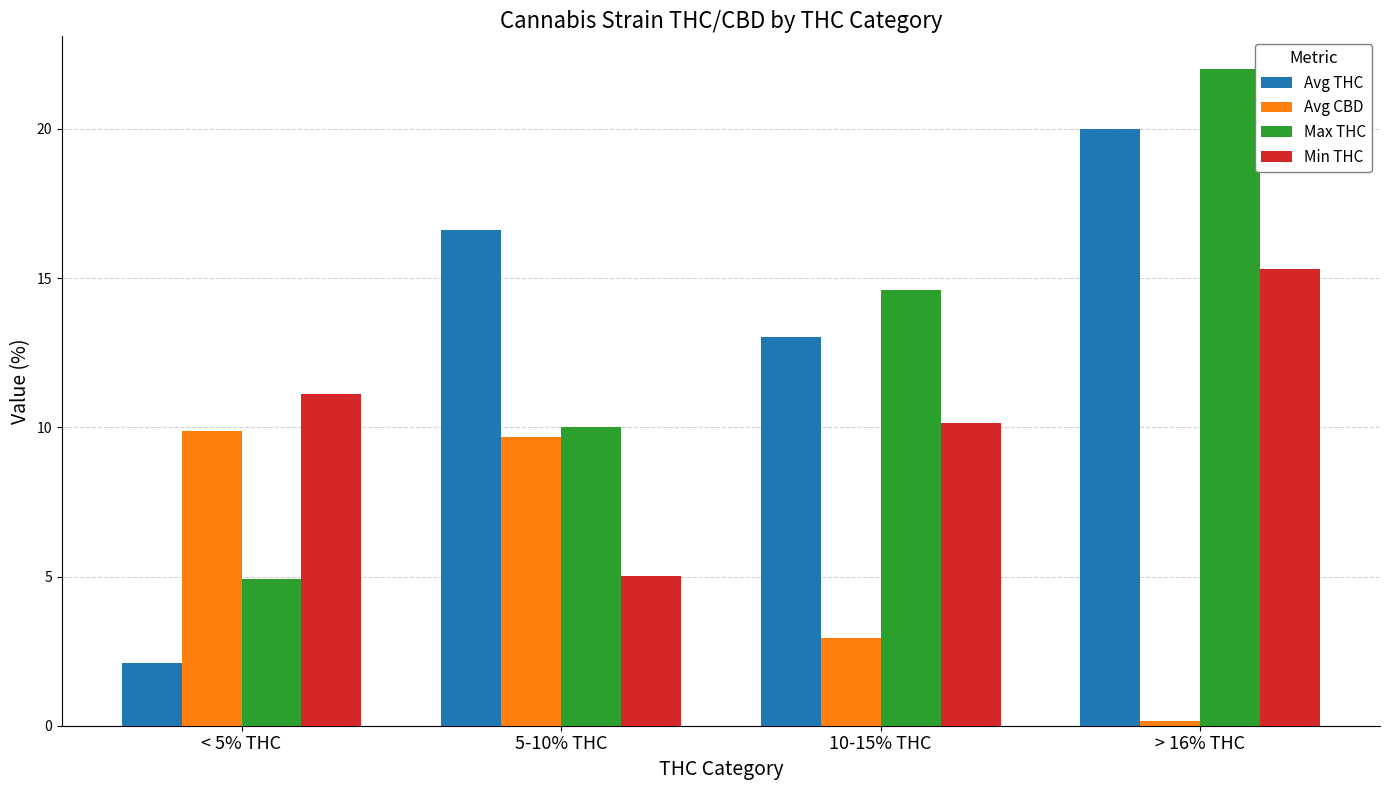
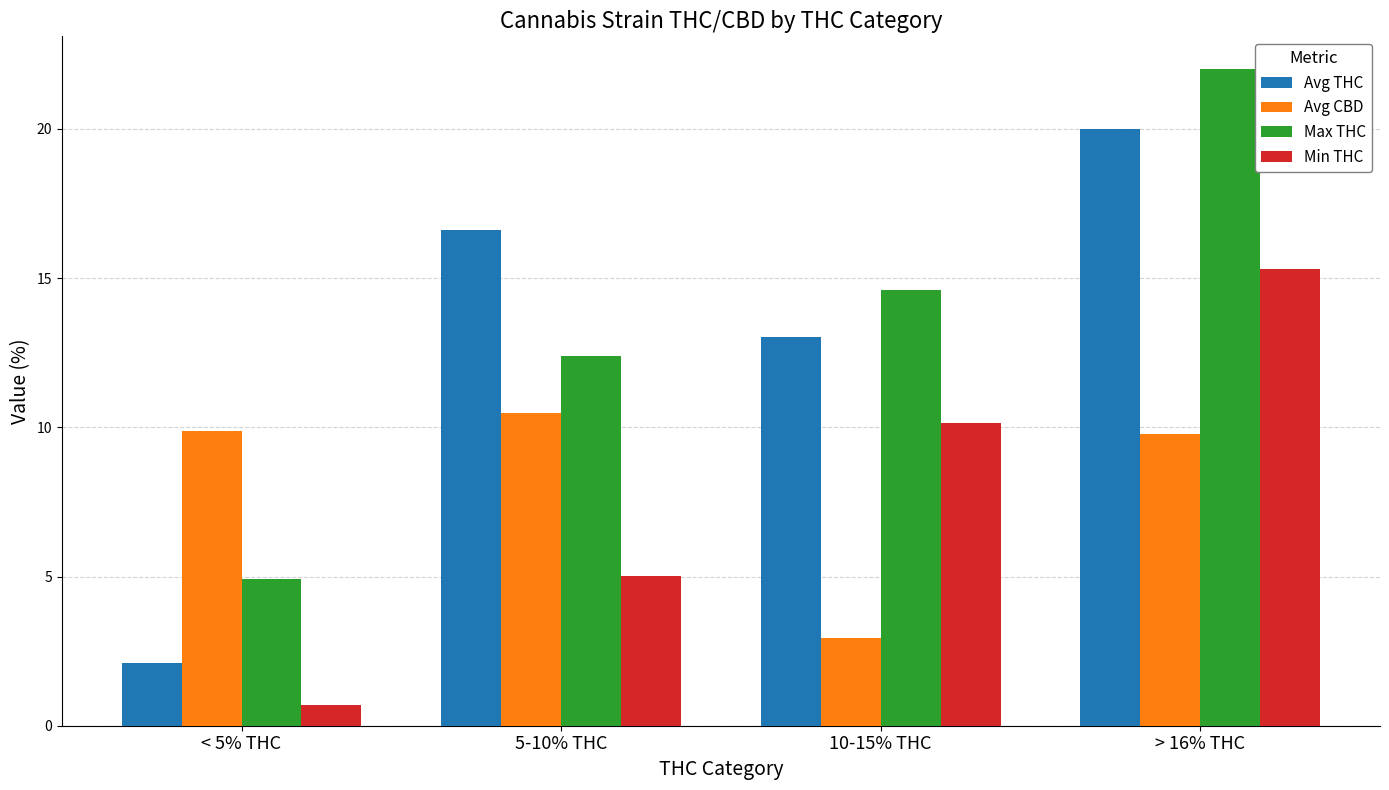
Min THC, < 5% THC: 11.1 -> 0.7
Avg CBD, 5-10% THC: 9.7 -> 10.5
Max THC, 5-10% THC: 10.0 -> 12.4
Avg CBD, > 16% THC: 0.2 -> 9.8
